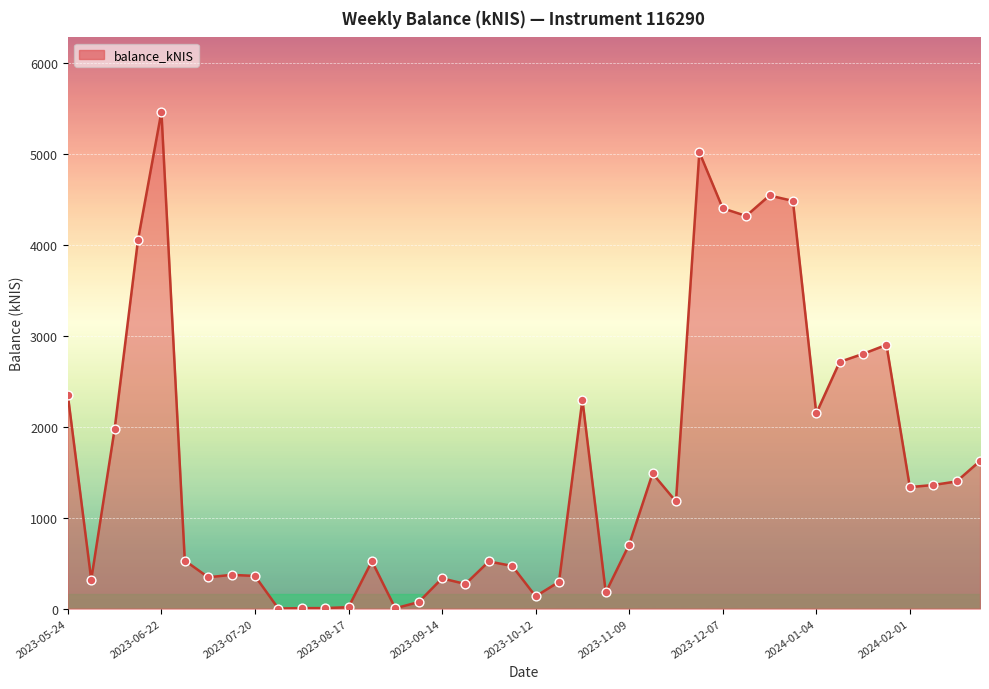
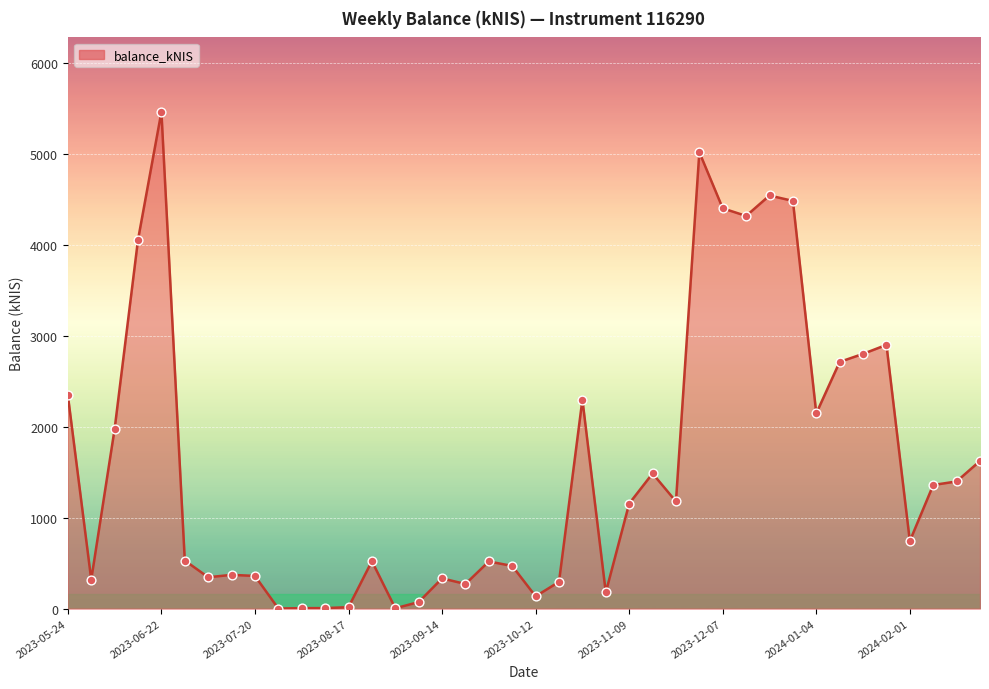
2023-11-09: 700 -> 1200
2024-02-01: 1300 -> 700
